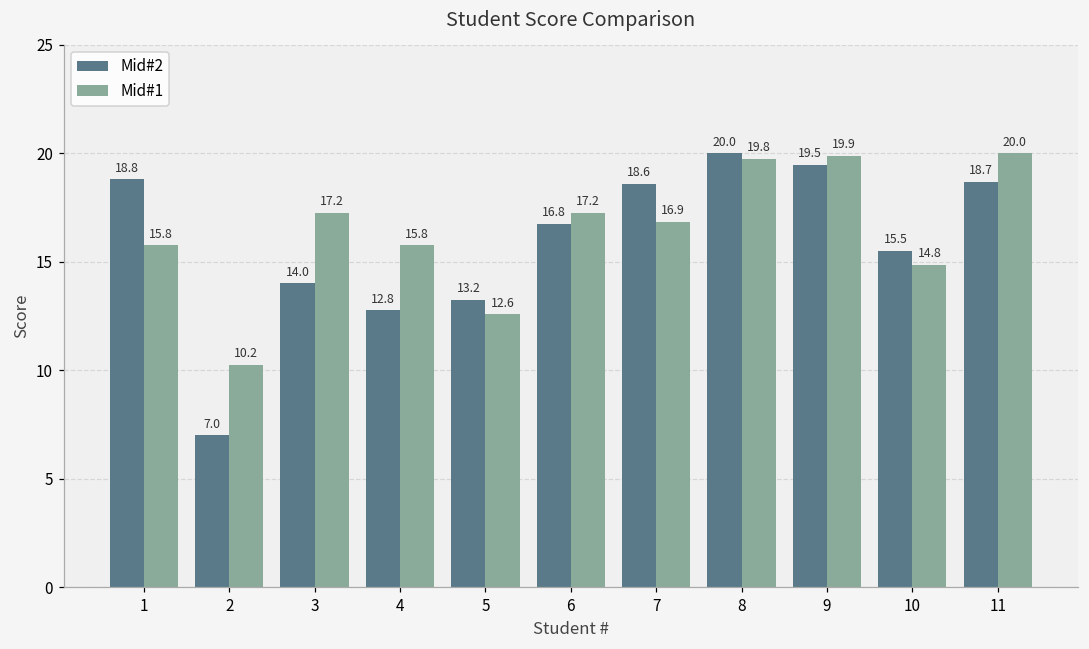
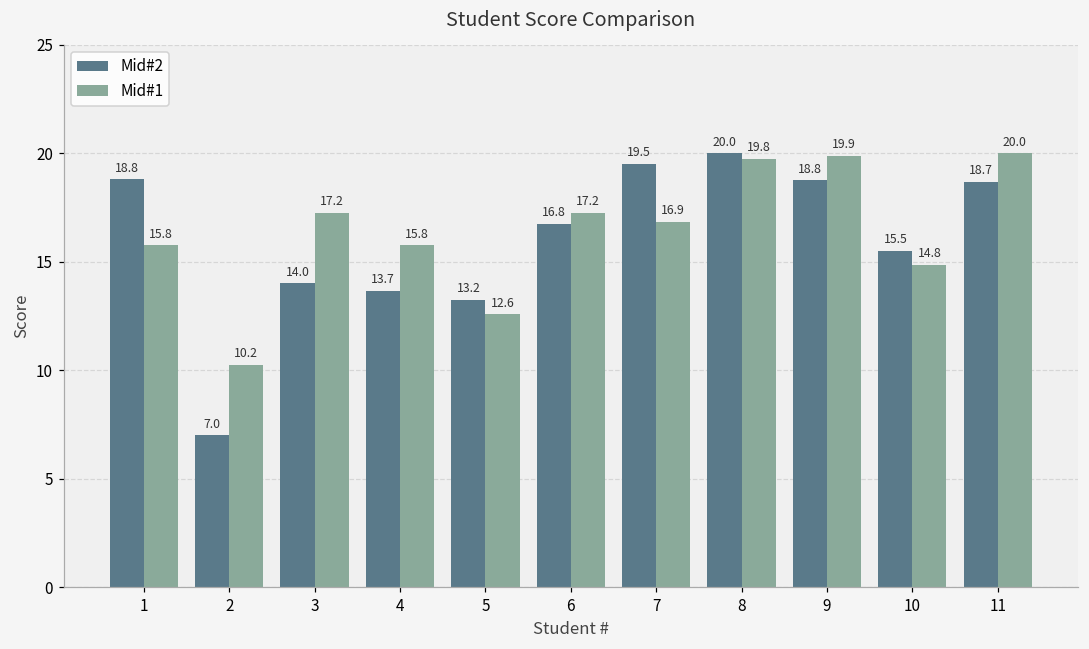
Mid#2, 4: 12.8 -> 13.7
Mid#2, 7: 18.6 -> 19.5
Mid#2, 9: 19.5 -> 18.8
